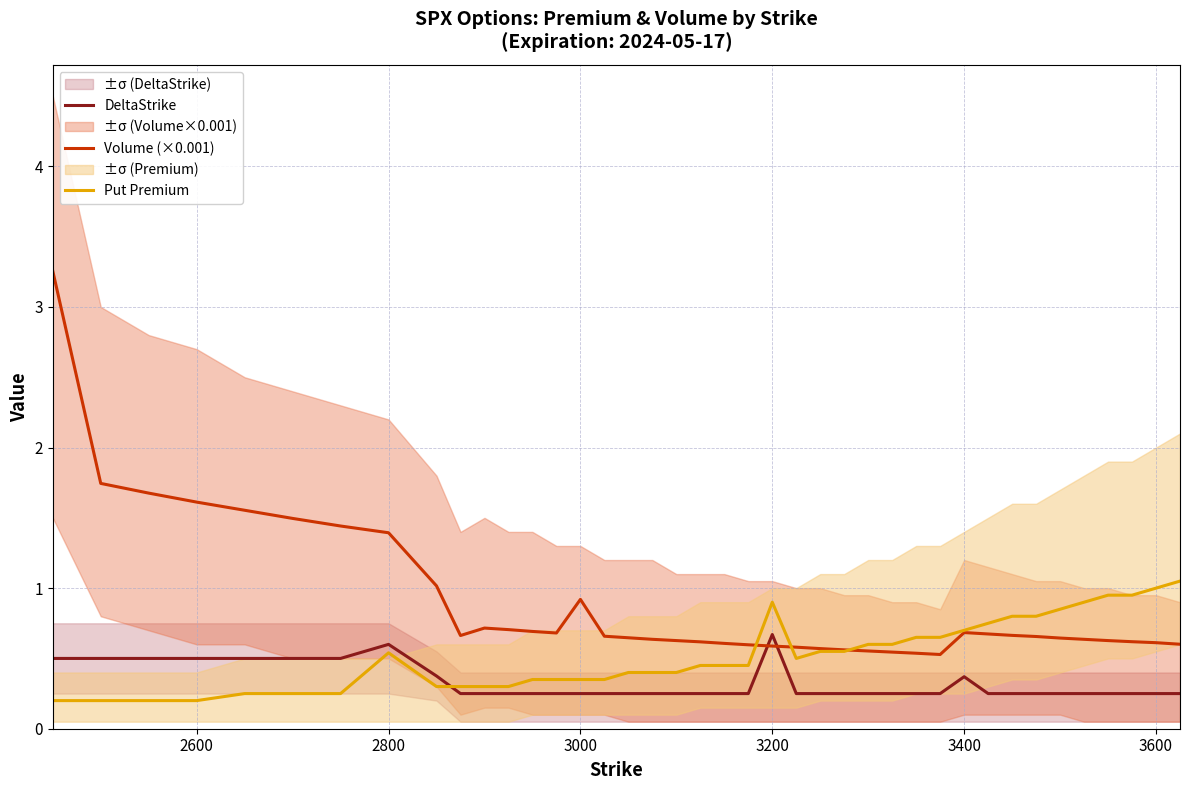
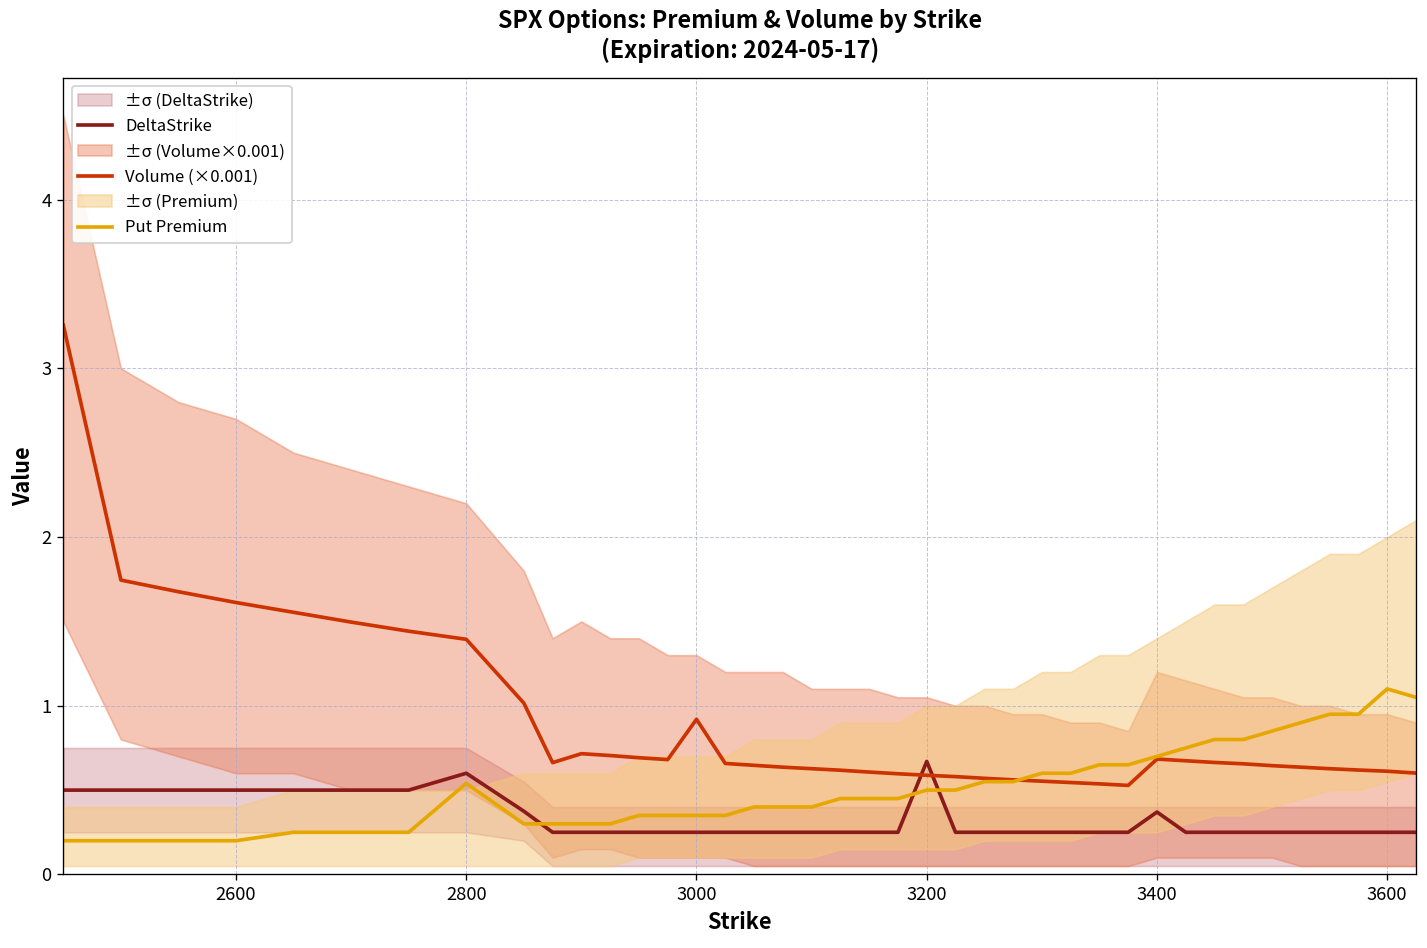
Put Premium, 3200: 0.9 -> 0.5
Put Premium, 3600: 1.0 -> 1.1
